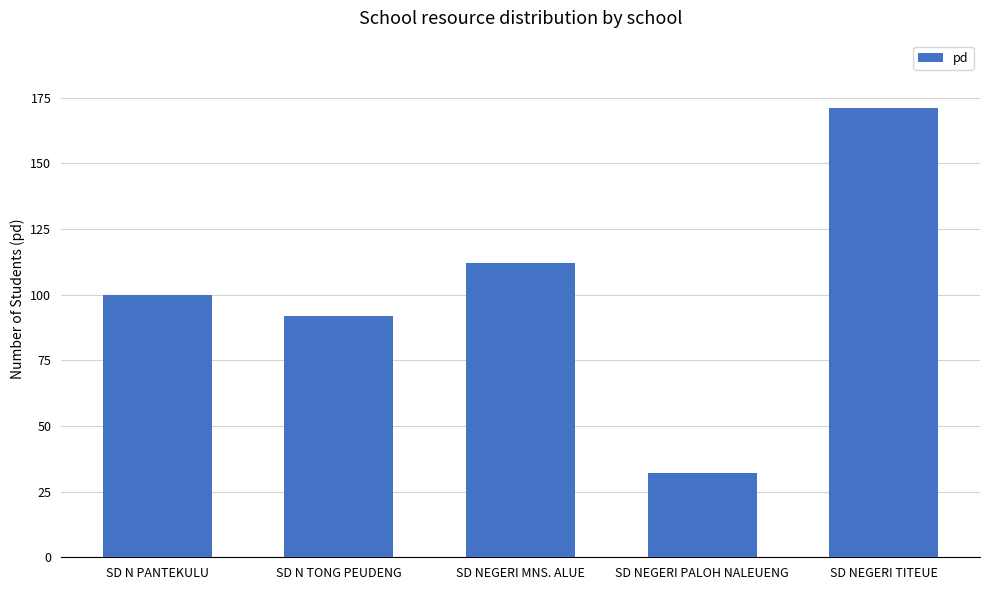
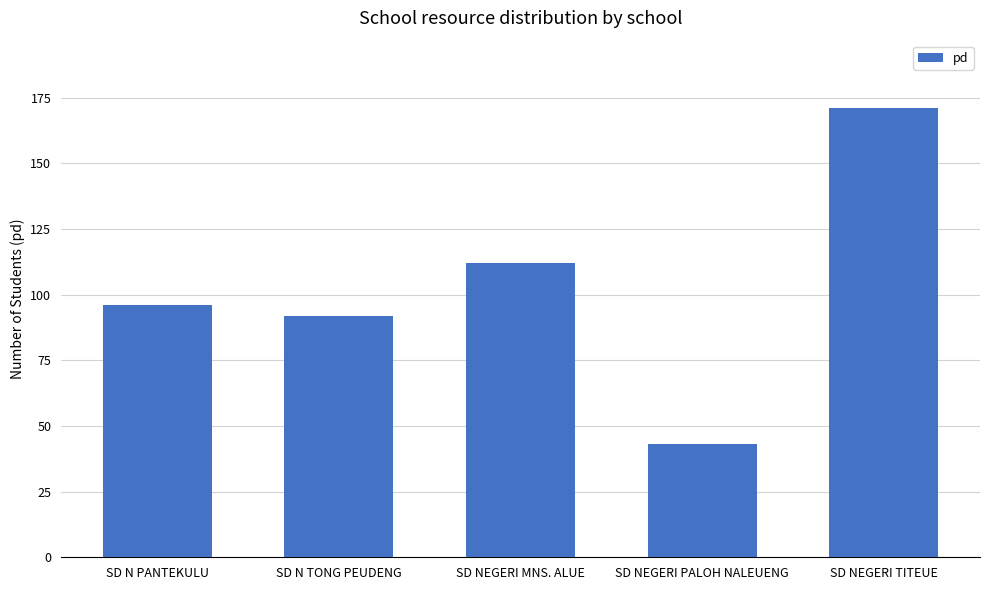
SD N PANTEKULU: 100 -> 96
SD NEGERI PALOH NALEUENG: 32 -> 43
